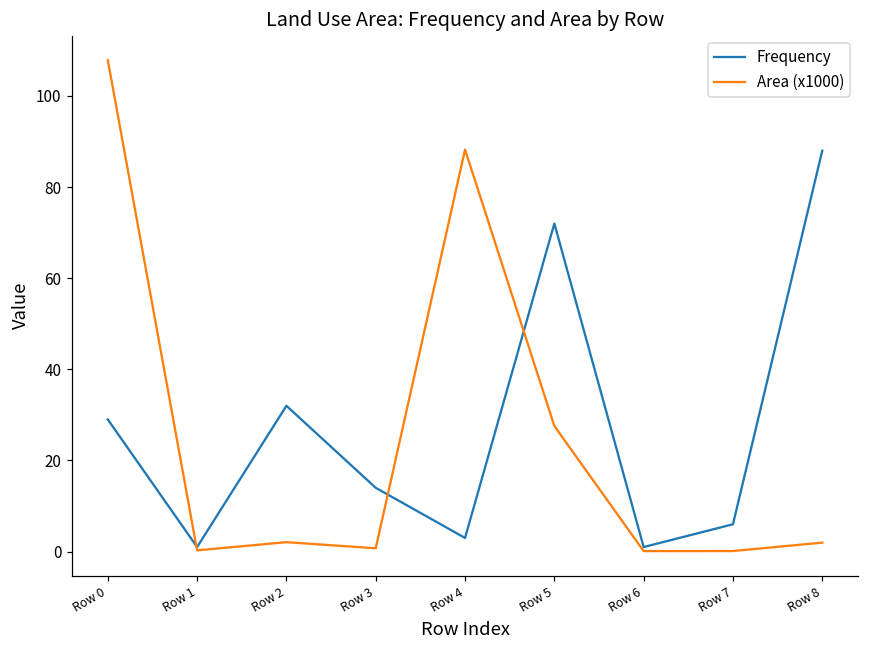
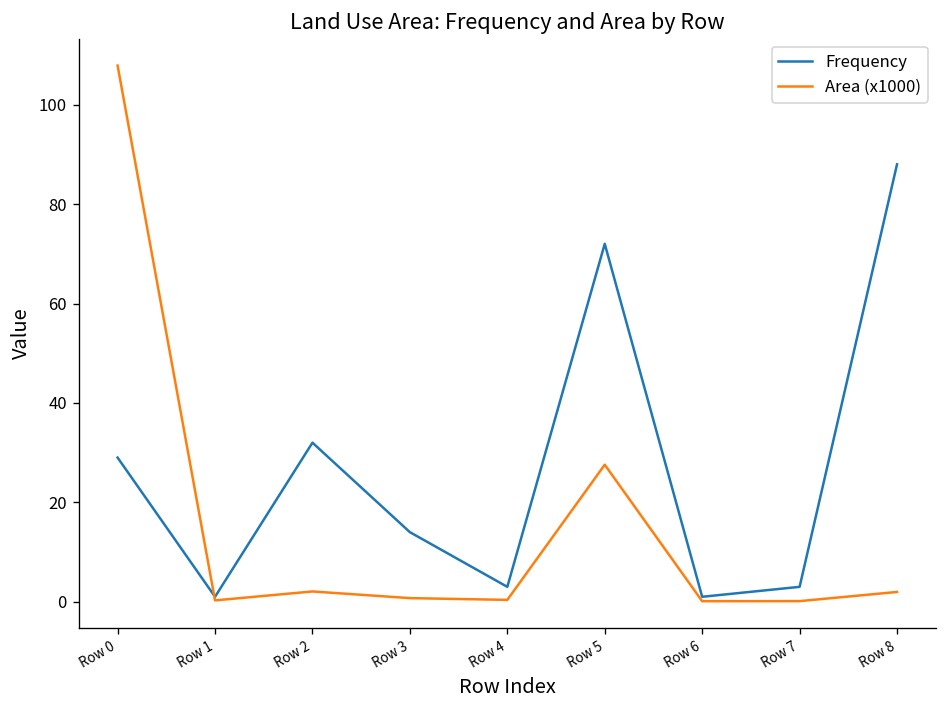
Area (x1000), Row 4: 88 -> 0
Frequency, Row 7: 6 -> 3
